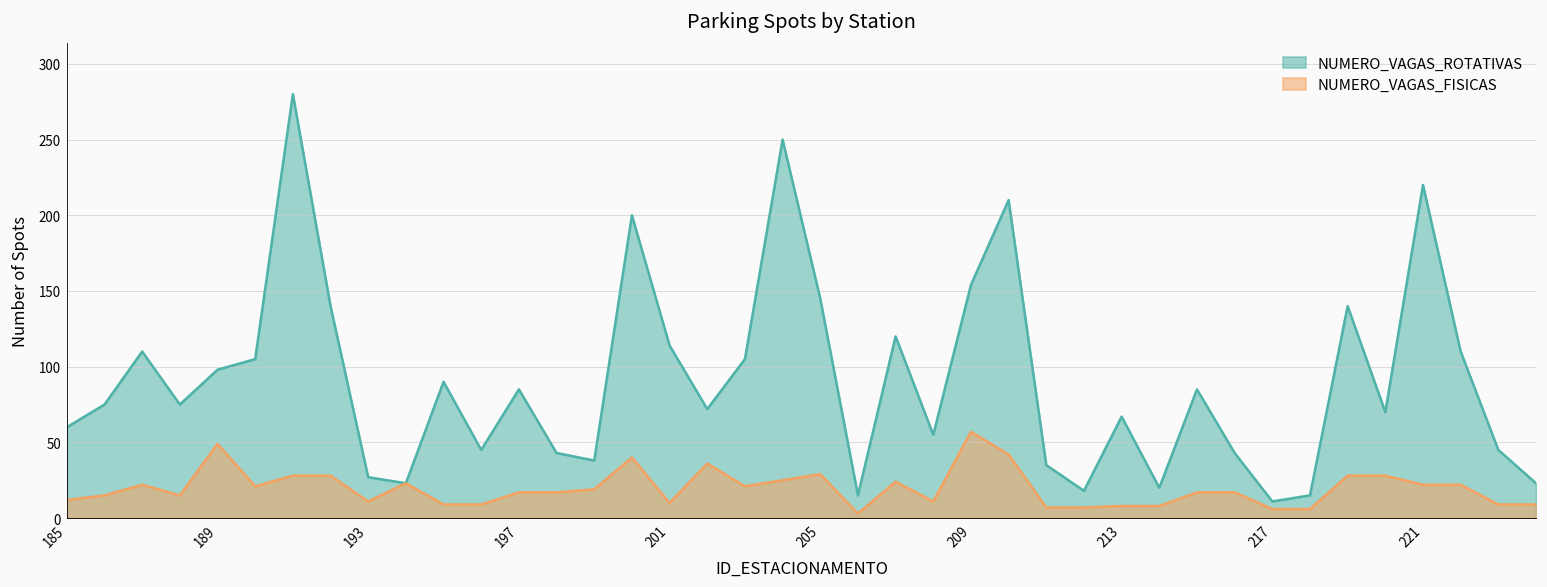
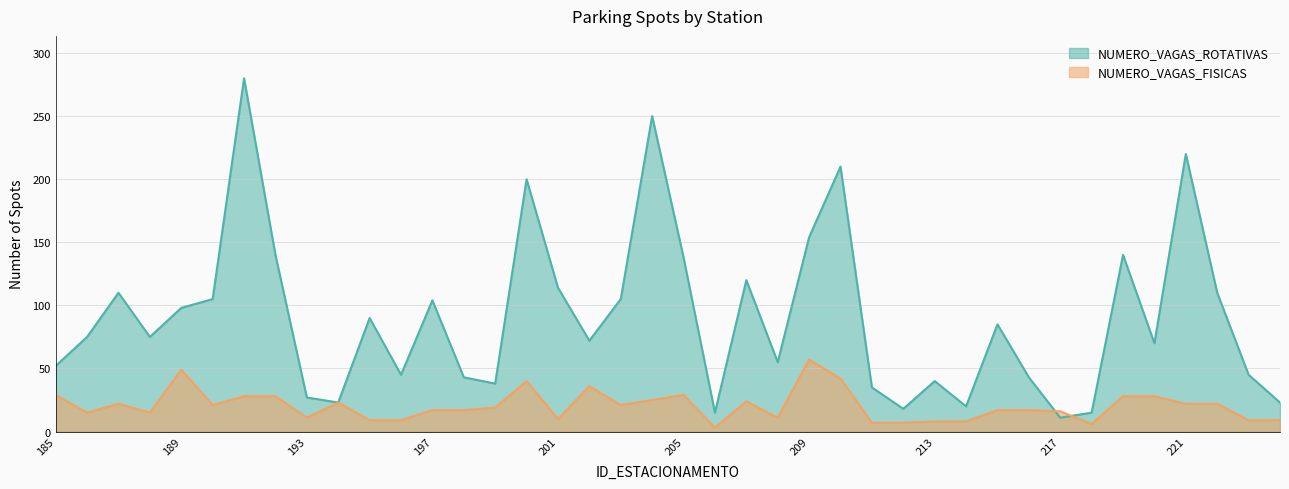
NUMERO_VAGAS_ROTATIVAS, 185: 60 -> 52
NUMERO_VAGAS_FISICAS, 185: 12 -> 29
NUMERO_VAGAS_ROTATIVAS, 197: 85 -> 104
NUMERO_VAGAS_ROTATIVAS, 205: 145 -> 138
NUMERO_VAGAS_ROTATIVAS, 213: 67 -> 40
NUMERO_VAGAS_FISICAS, 217: 6 -> 16
